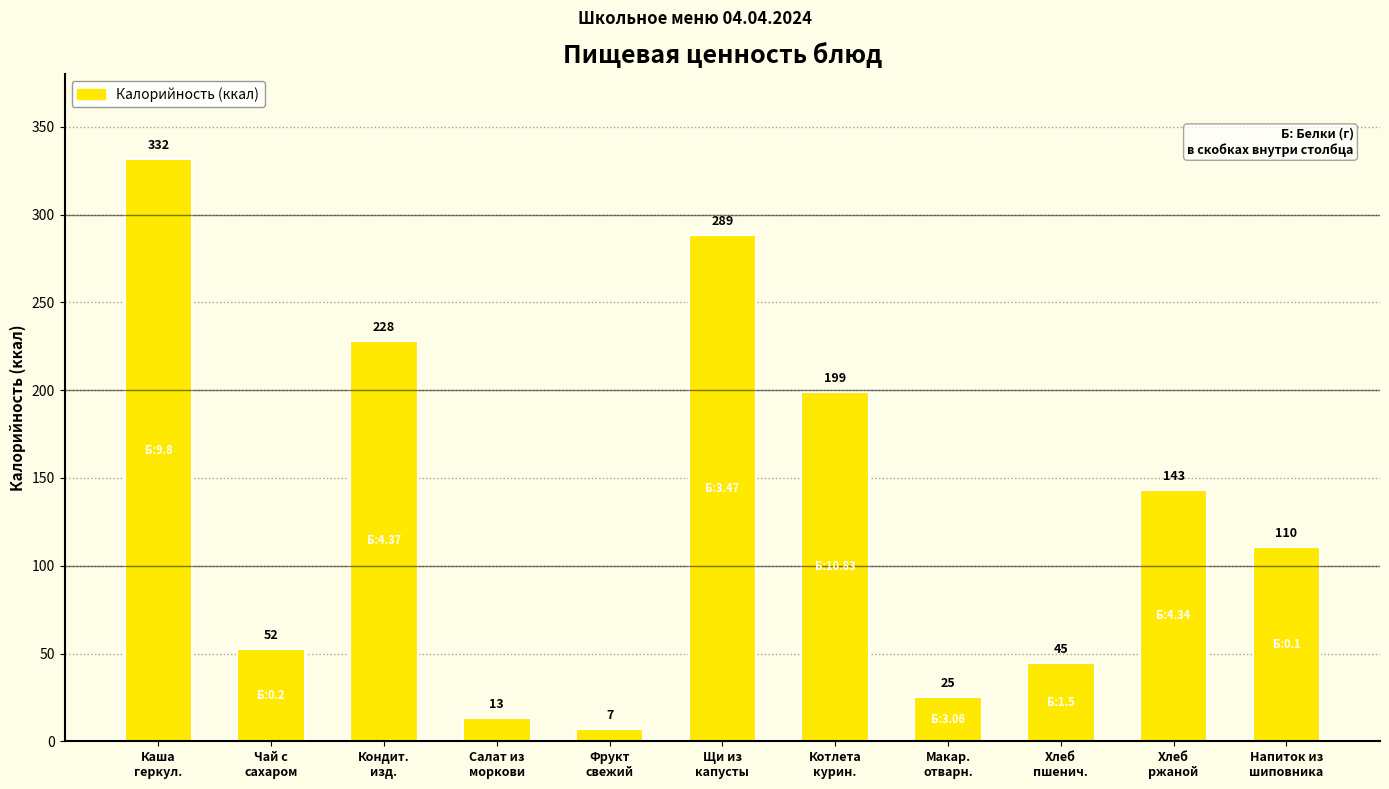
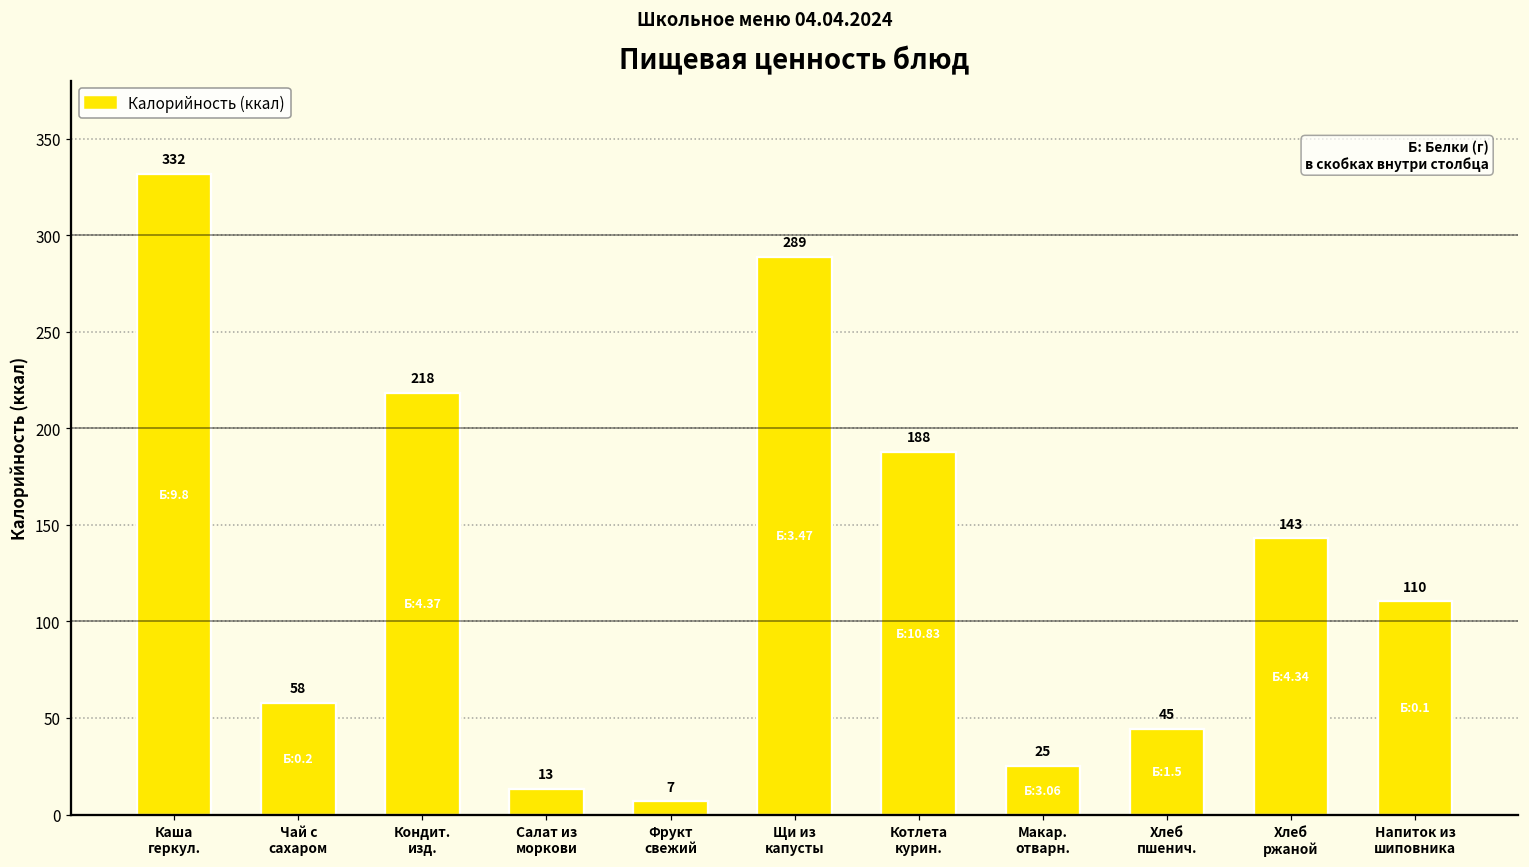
Чай с сахаром: 52 -> 58
Кондит. изд.: 228 -> 218
Котлета курин.: 199 -> 188
